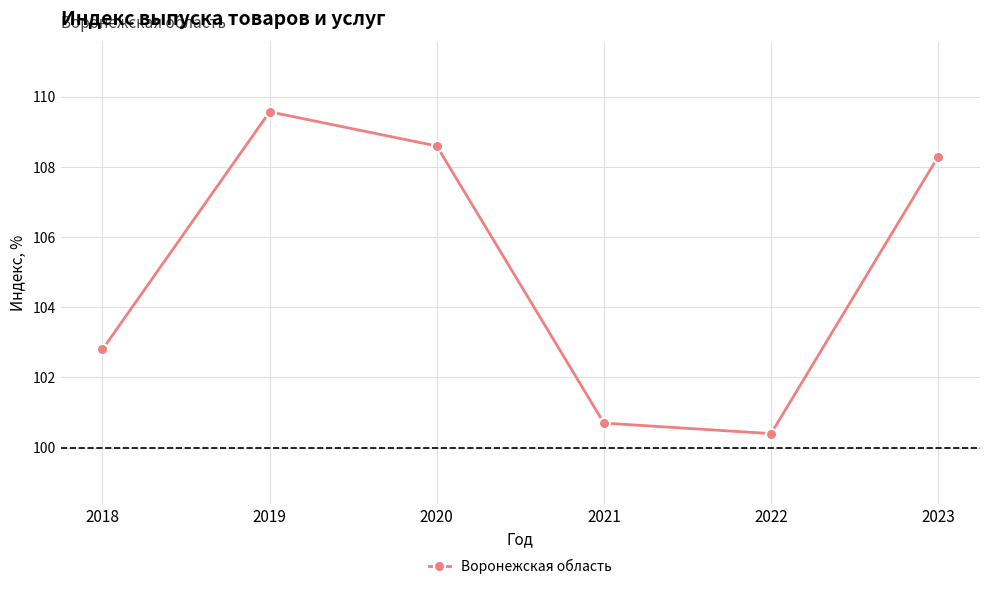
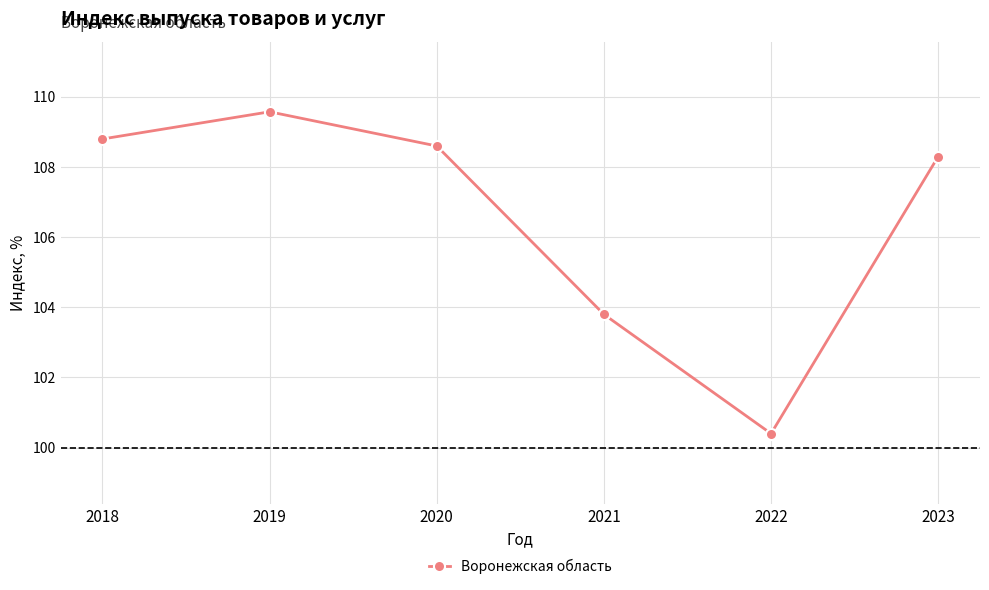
2018: 102.8 -> 108.8
2021: 100.7 -> 103.8
